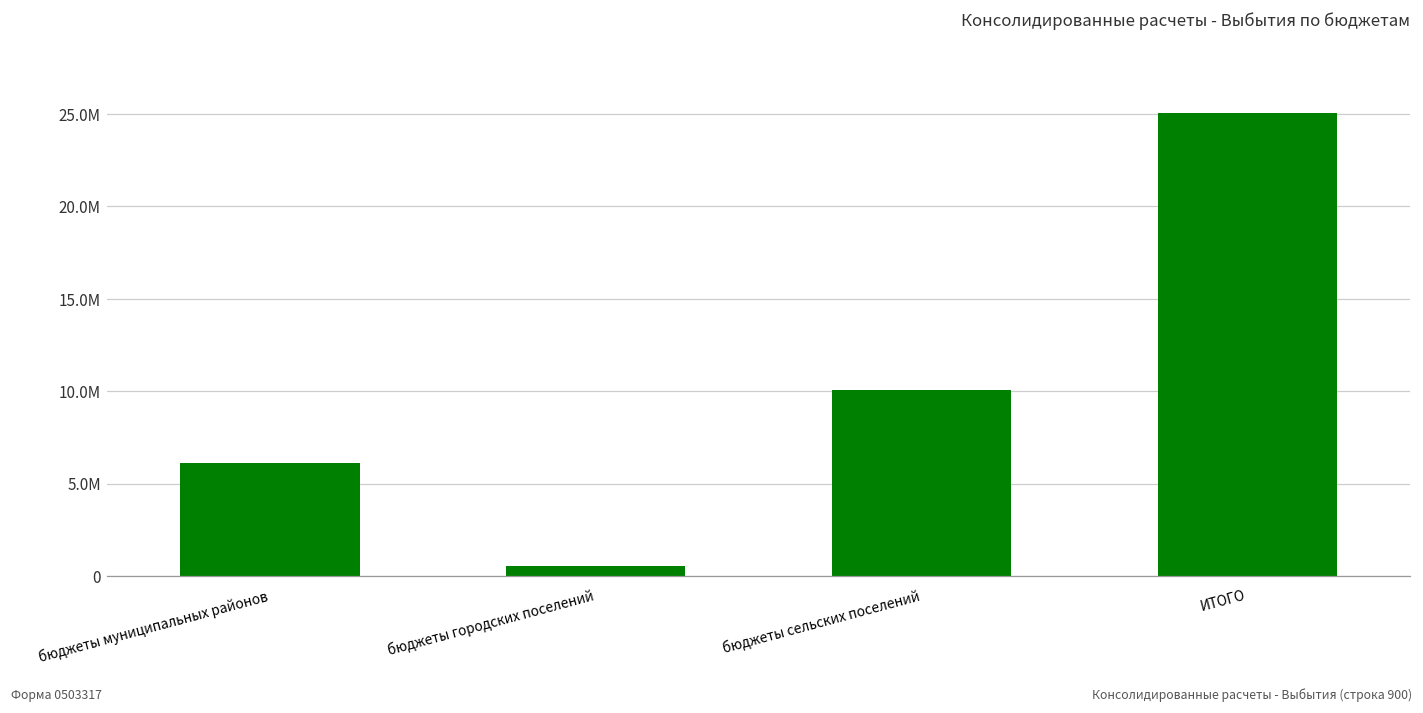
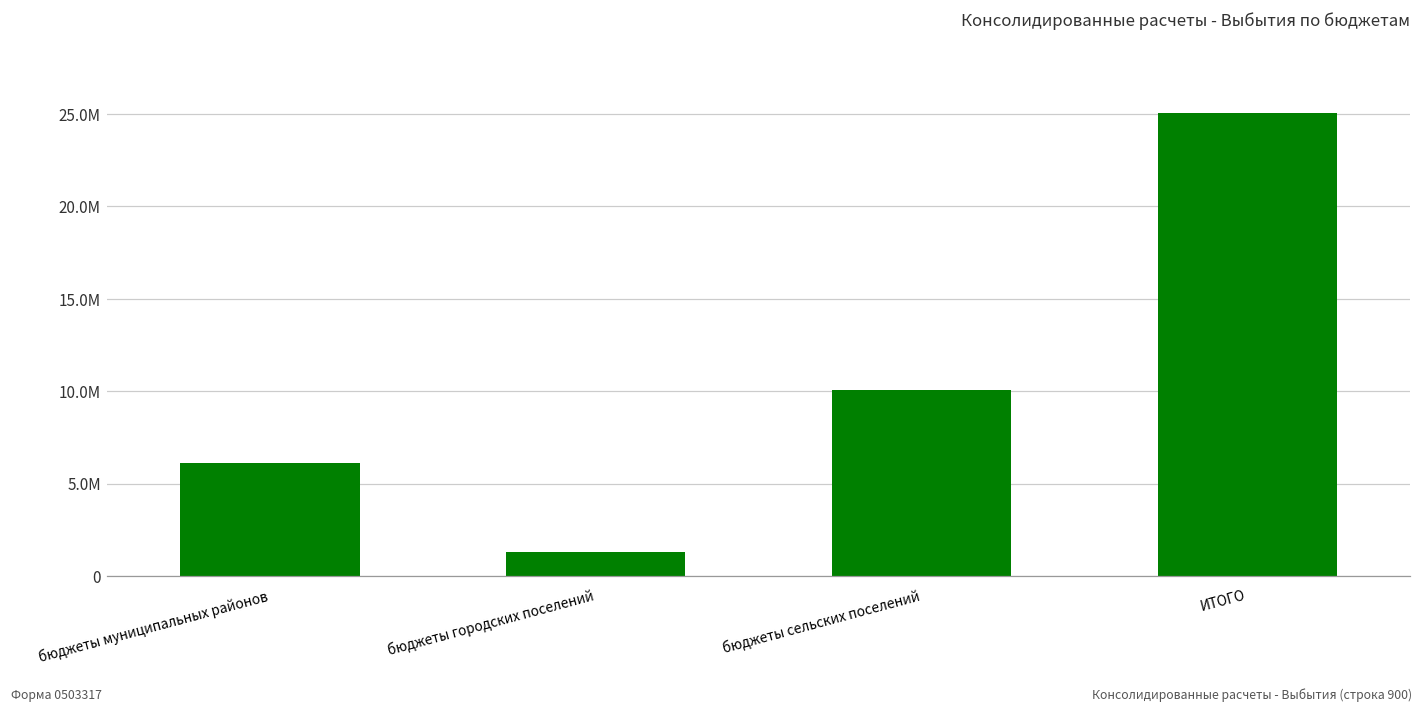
бюджеты городских поселений: 600000 -> 1300000
